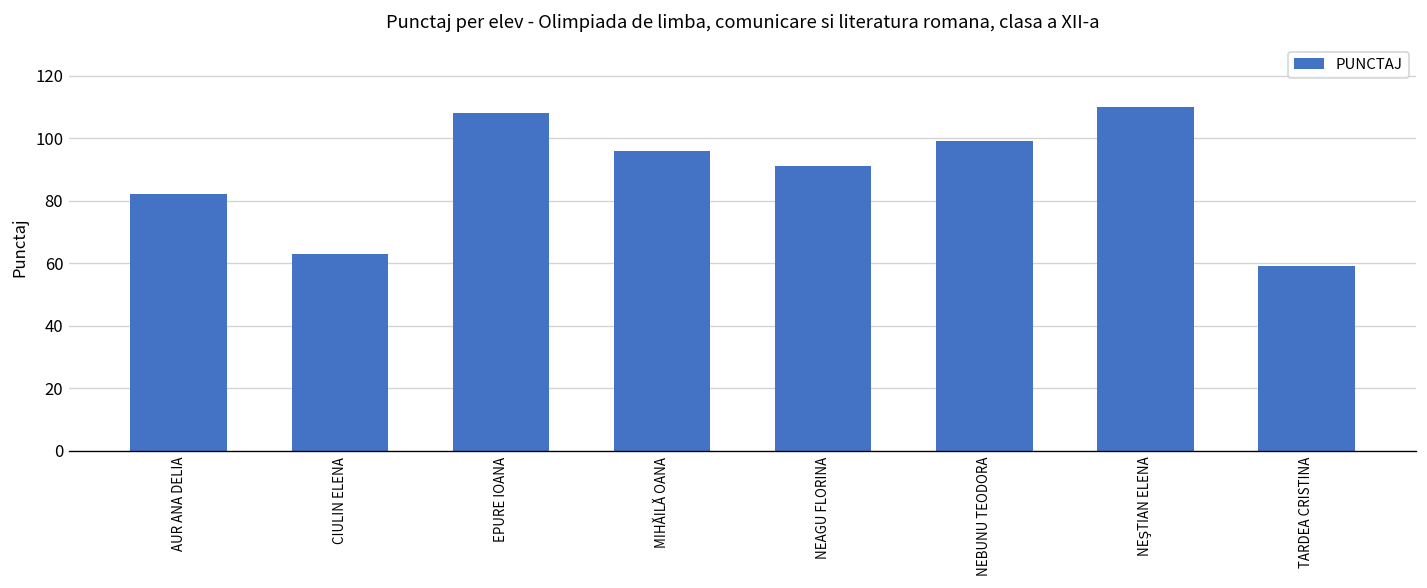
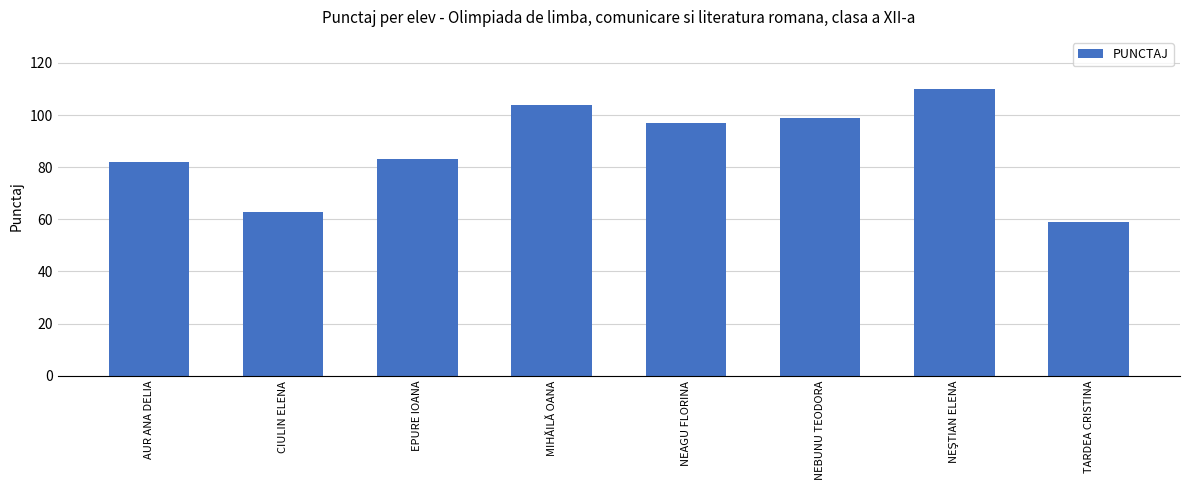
EPURE IOANA: 108 -> 83
MIHĂILĂ OANA: 96 -> 104
NEAGU FLORINA: 91 -> 97
